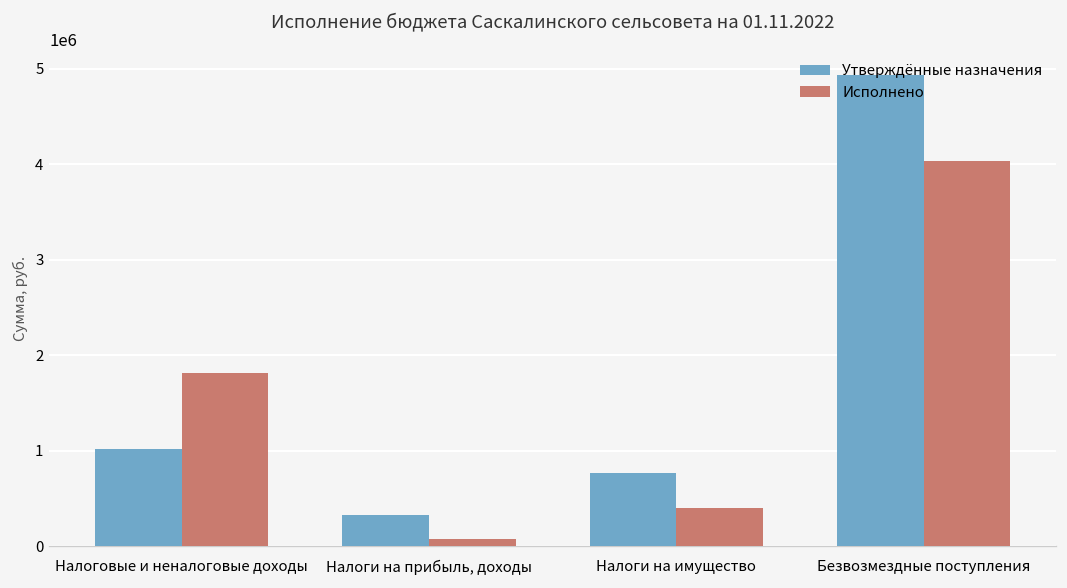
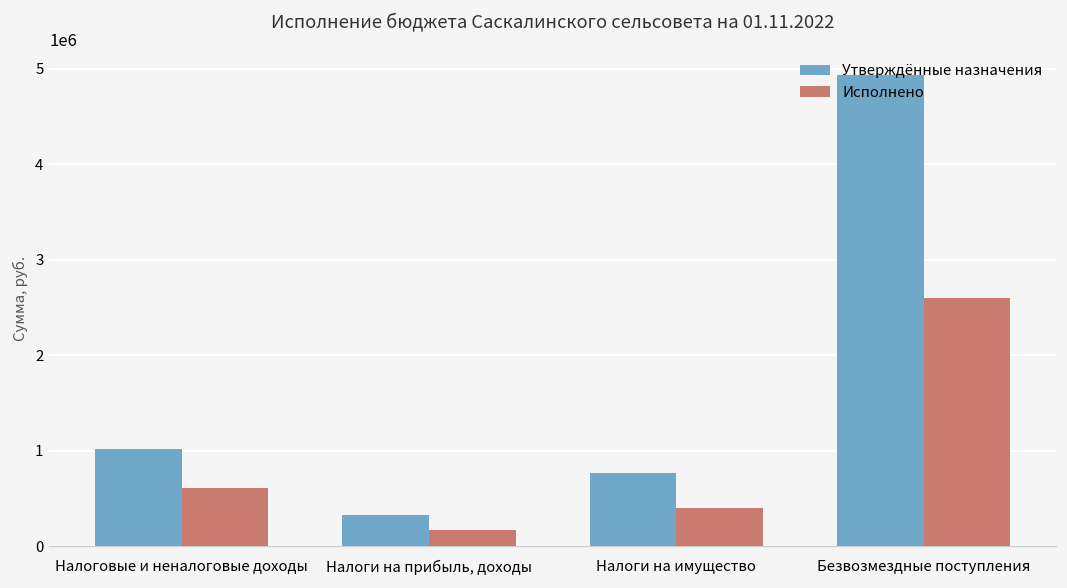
Исполнено, Налоговые и неналоговые доходы: 1800000 -> 600000
Исполнено, Налоги на прибыль, доходы: 100000 -> 200000
Исполнено, Безвозмездные поступления: 4000000 -> 2600000
